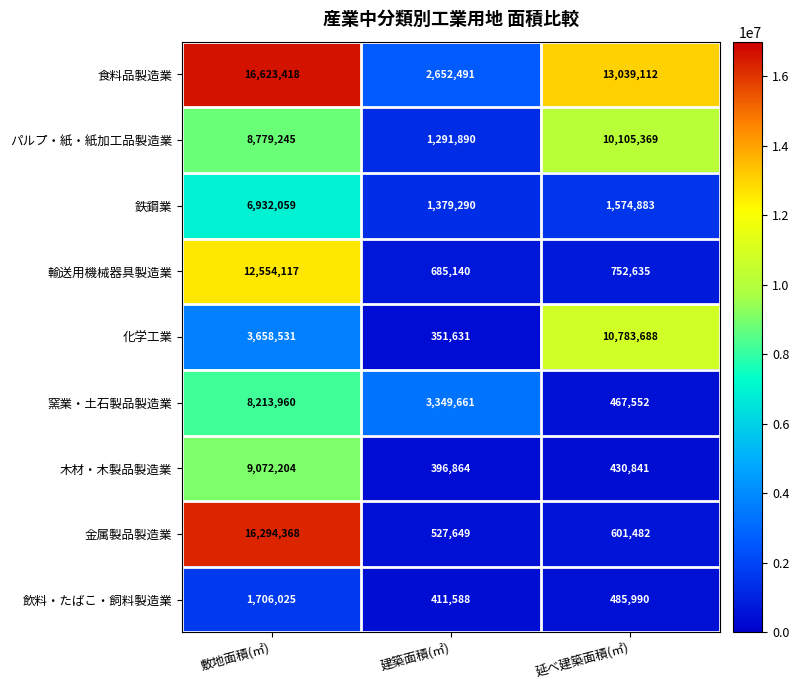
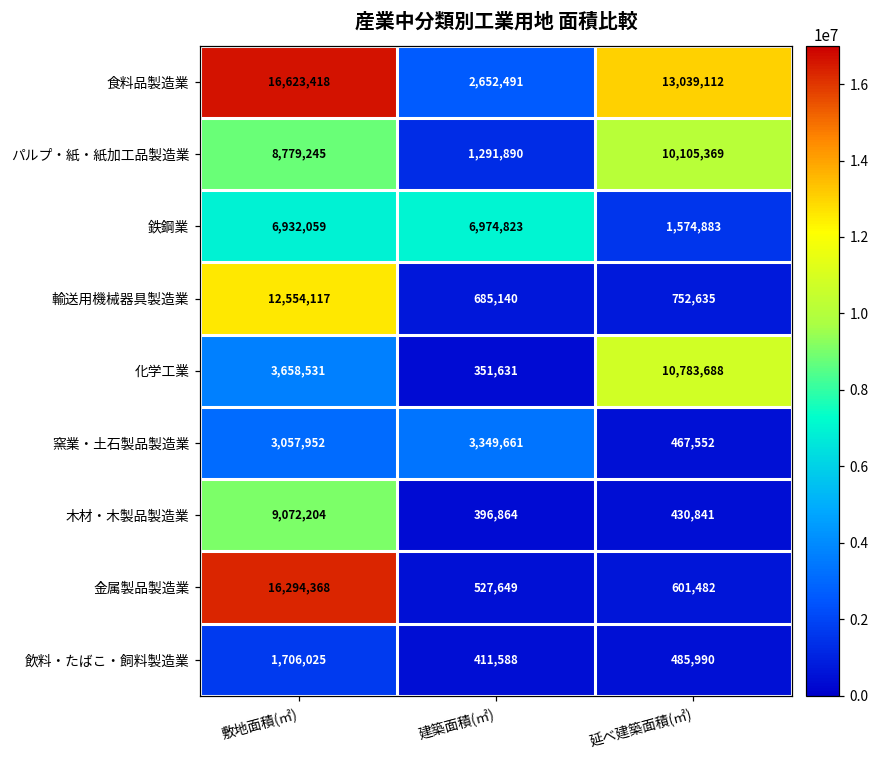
鉄鋼業, 建築面積(㎡): 1,379,290 -> 6,974,823
窯業・土石製品製造業, 敷地面積(㎡): 8,213,960 -> 3,057,952
